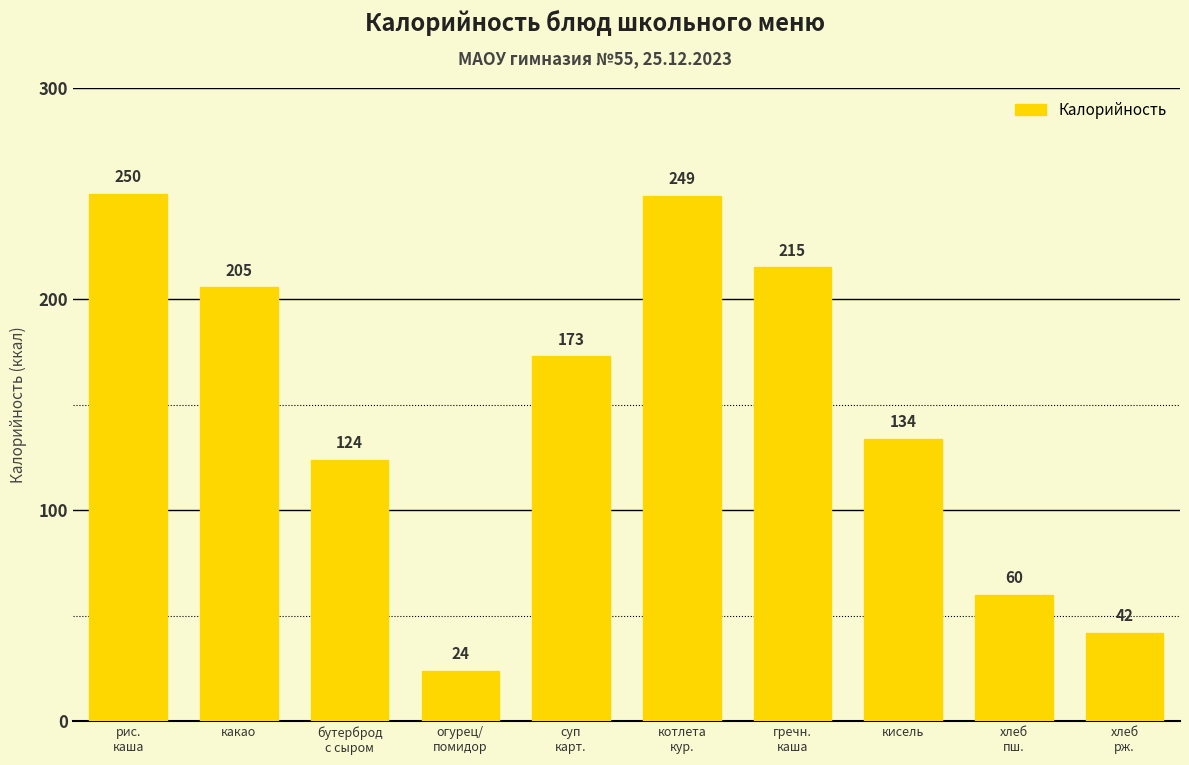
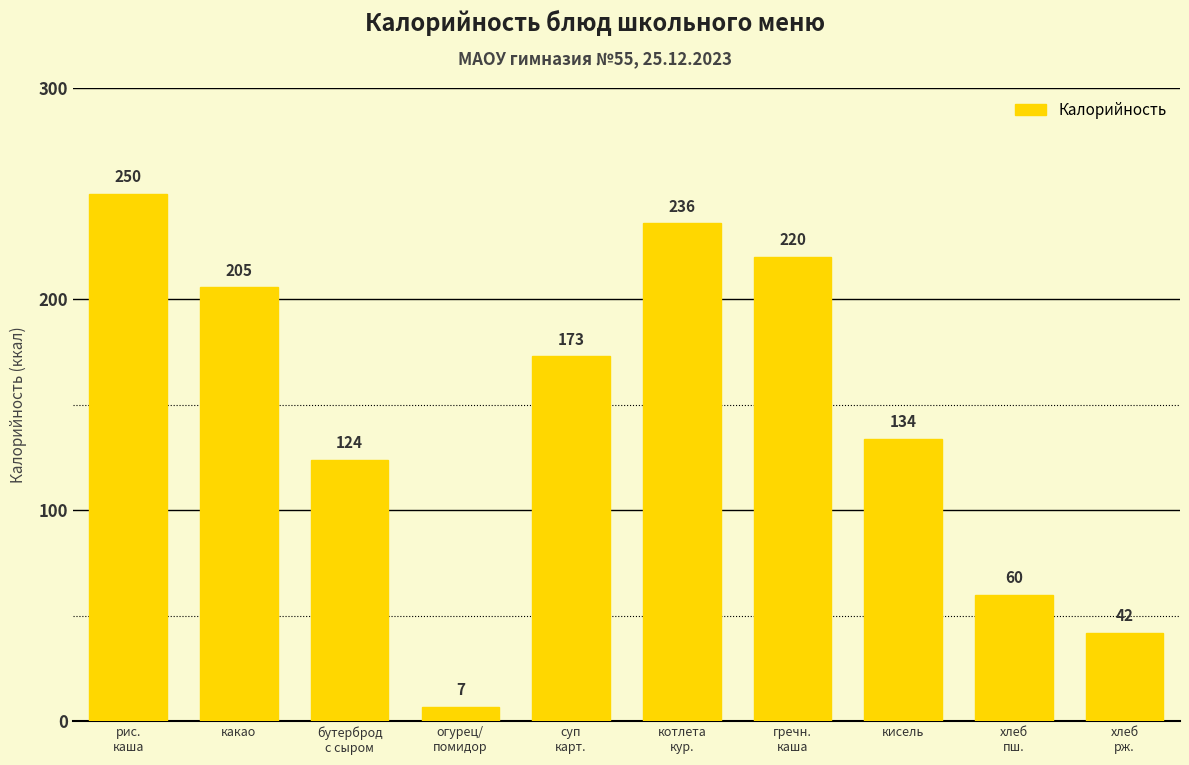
огурец/ помидор: 24 -> 7
котлета кур.: 249 -> 236
гречн. каша: 215 -> 220
